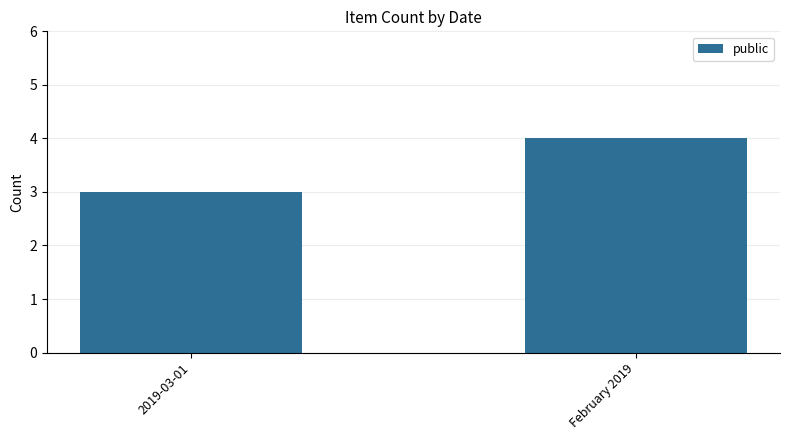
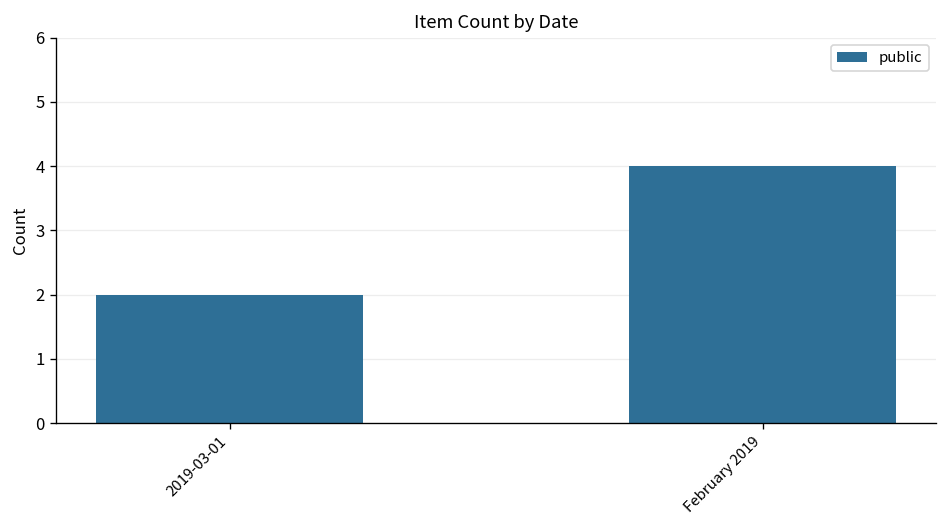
2019-03-01: 3 -> 2
